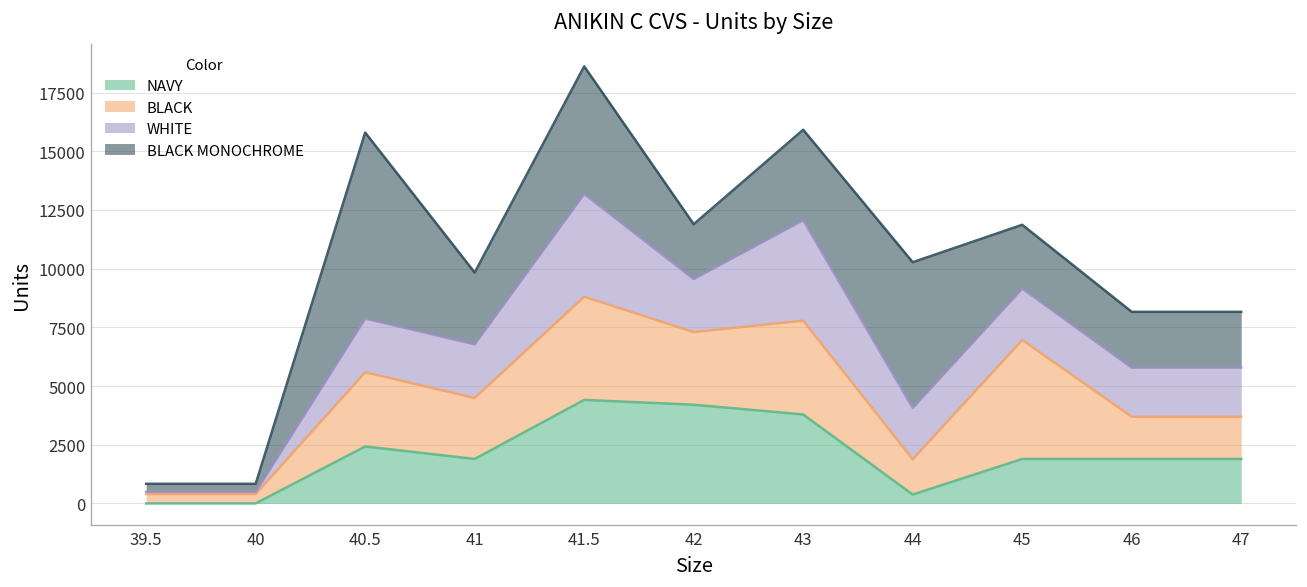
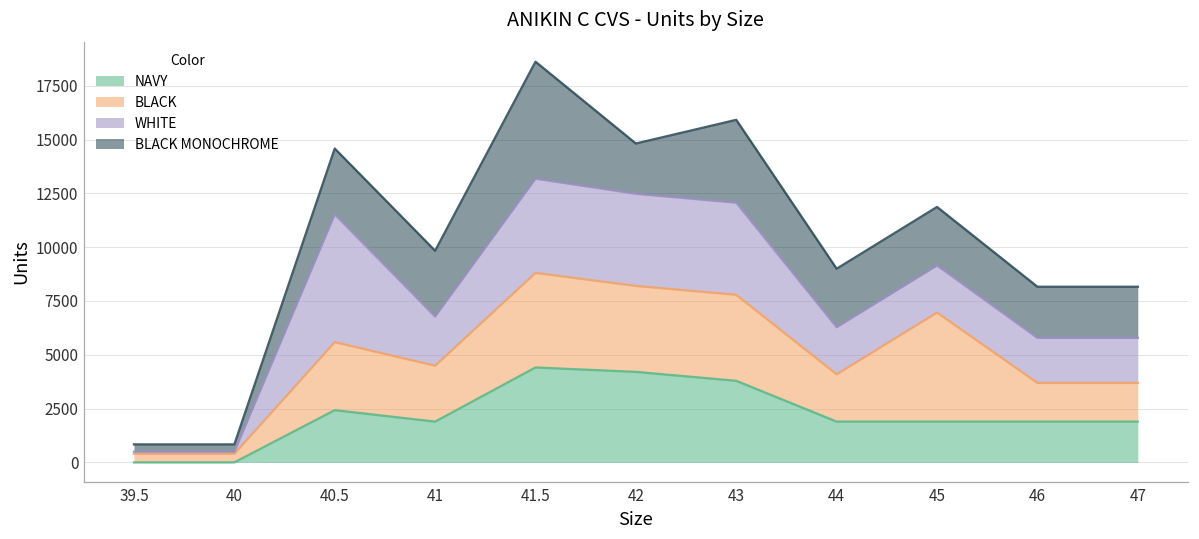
WHITE, 40.5: 2300 -> 5900
BLACK MONOCHROME, 40.5: 7900 -> 3100
BLACK, 42: 3100 -> 4000
WHITE, 42: 2300 -> 4300
NAVY, 44: 400 -> 1900
BLACK, 44: 1500 -> 2200
BLACK MONOCHROME, 44: 6200 -> 2700
